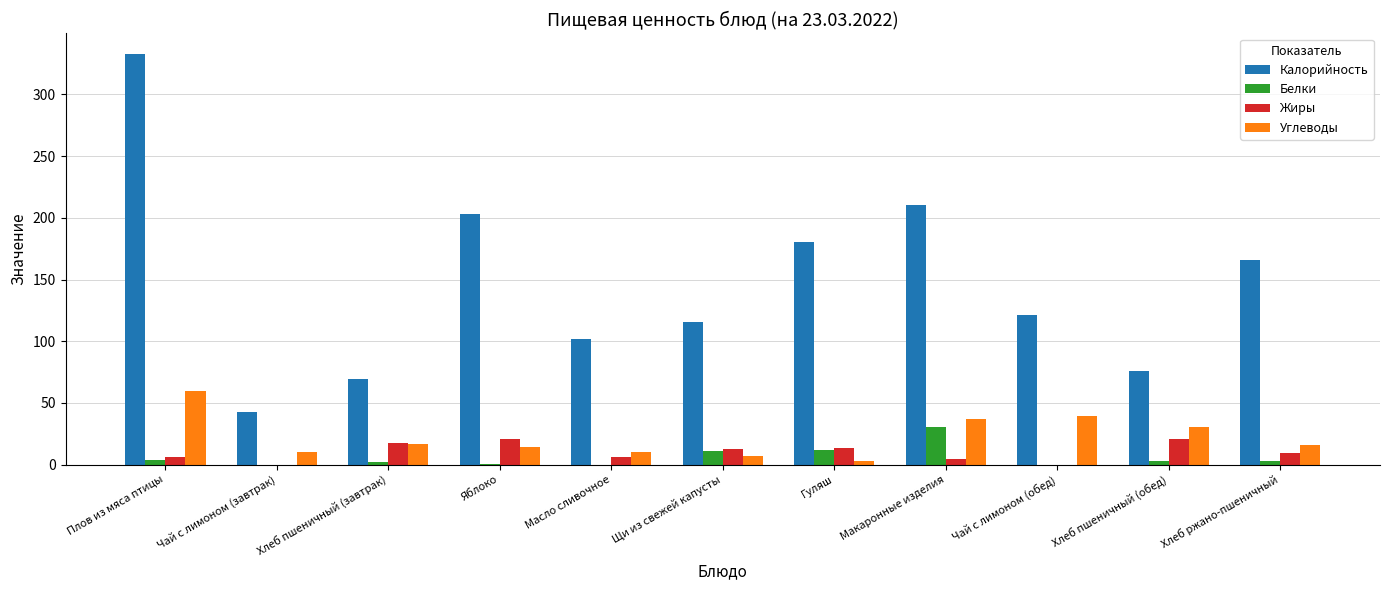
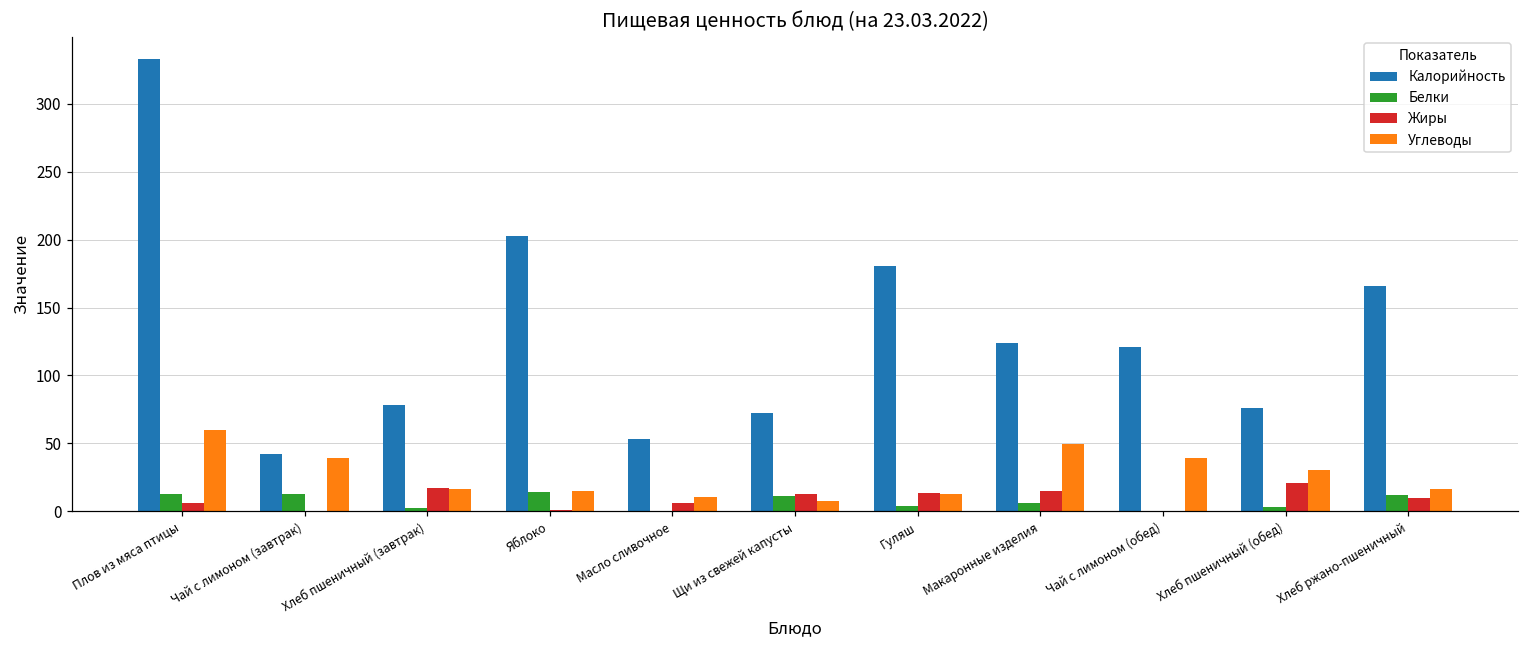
Белки, Плов из мяса птицы: 4 -> 13
Белки, Чай с лимоном (завтрак): 0 -> 12
Углеводы, Чай с лимоном (завтрак): 10 -> 39
Калорийность, Хлеб пшеничный (завтрак): 70 -> 78
Белки, Яблоко: 1 -> 14
Жиры, Яблоко: 21 -> 1
Калорийность, Масло сливочное: 102 -> 53
Калорийность, Щи из свежей капусты: 116 -> 73
Белки, Гуляш: 12 -> 4
Углеводы, Гуляш: 3 -> 12
Калорийность, Макаронные изделия: 211 -> 124
Белки, Макаронные изделия: 31 -> 6
Жиры, Макаронные изделия: 4 -> 15
Углеводы, Макаронные изделия: 37 -> 50
Белки, Хлеб ржано-пшеничный: 3 -> 12
